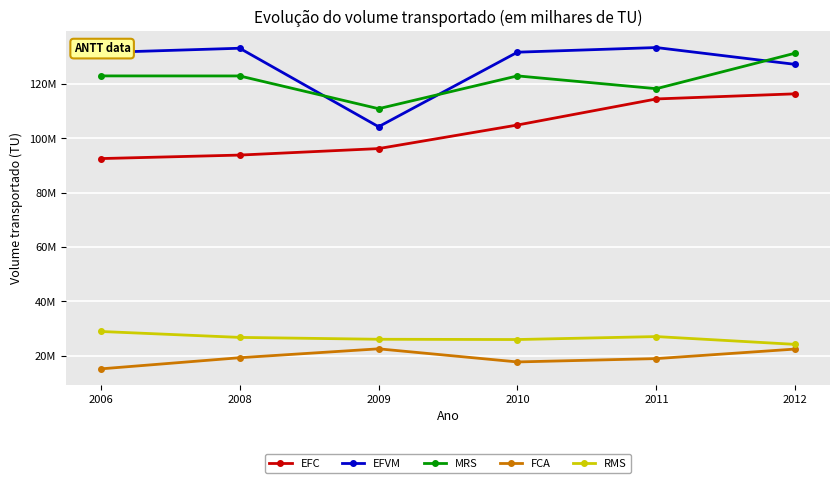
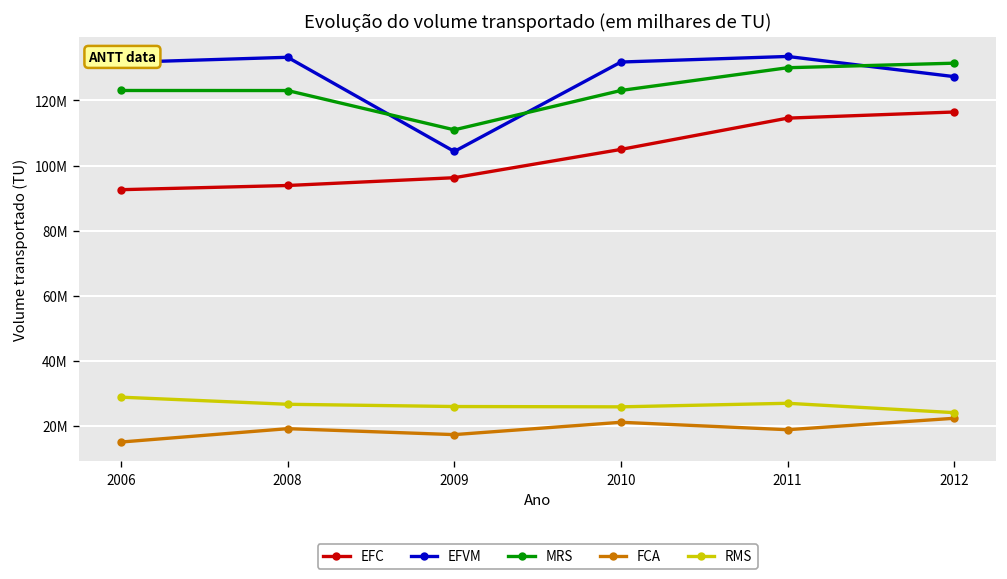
FCA, 2009: 23000000 -> 17000000
FCA, 2010: 18000000 -> 21000000
MRS, 2011: 118000000 -> 130000000
